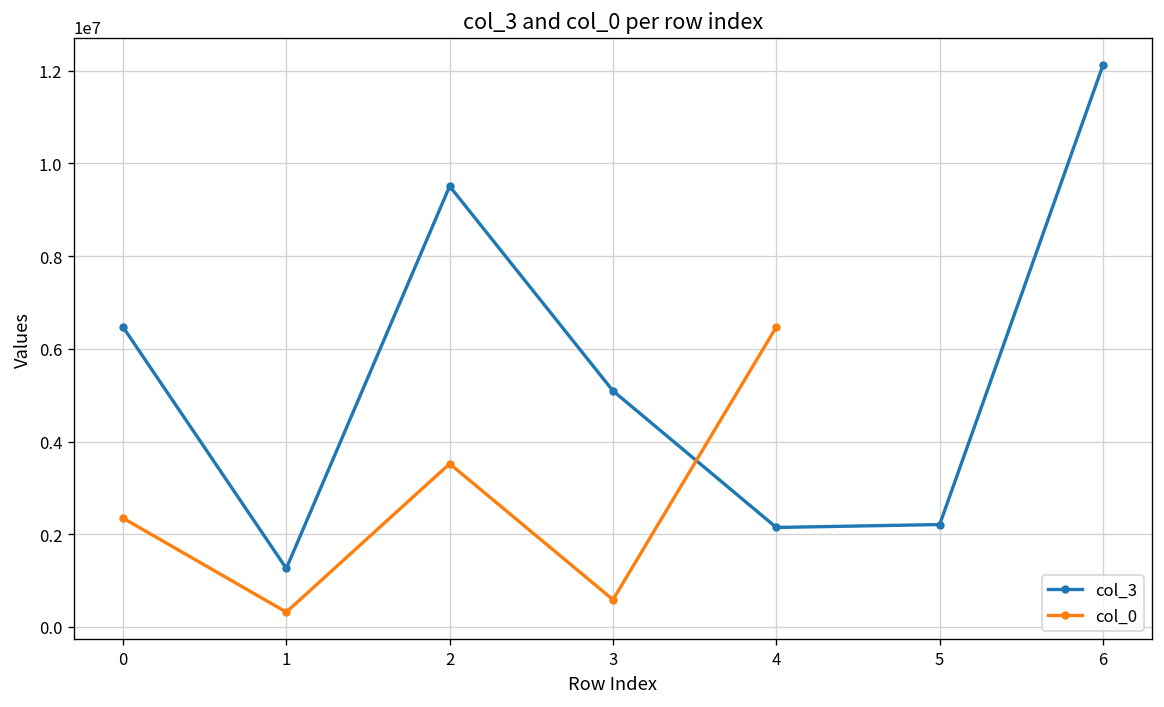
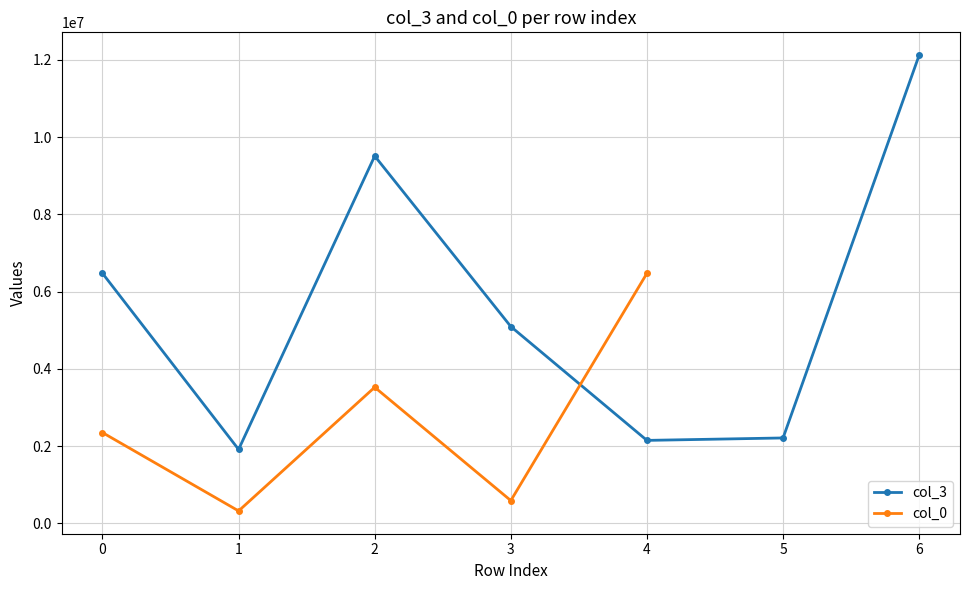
col_3, 1: 1300000 -> 1900000
